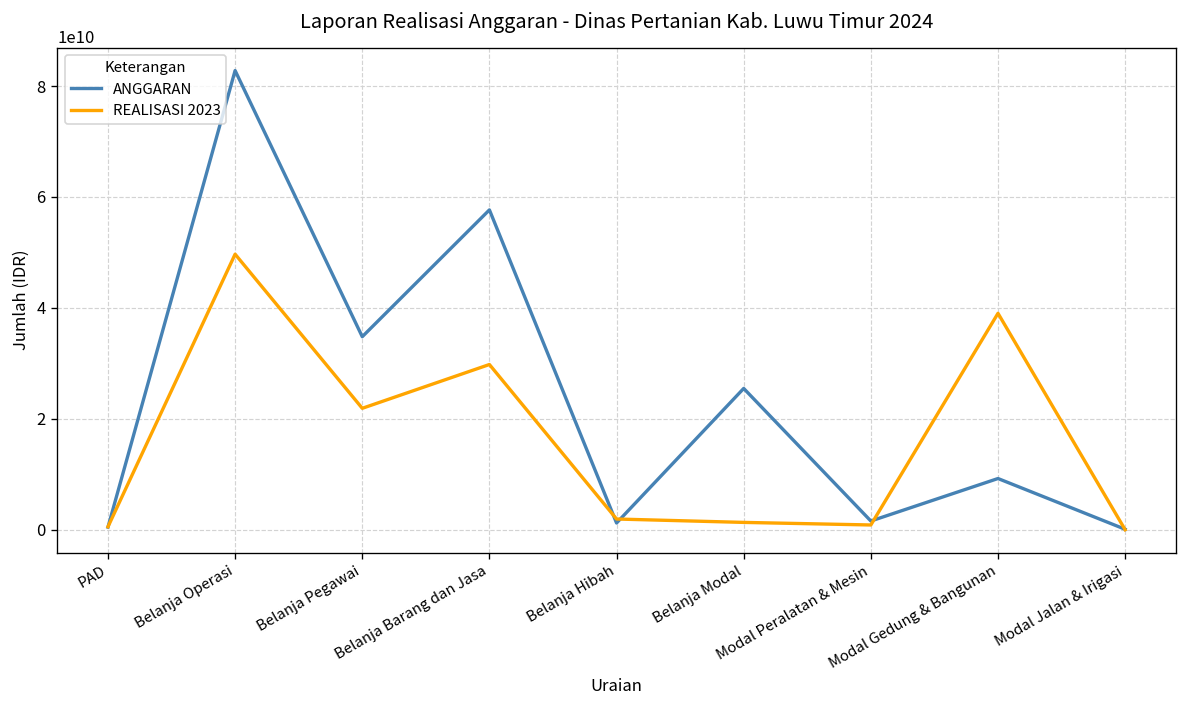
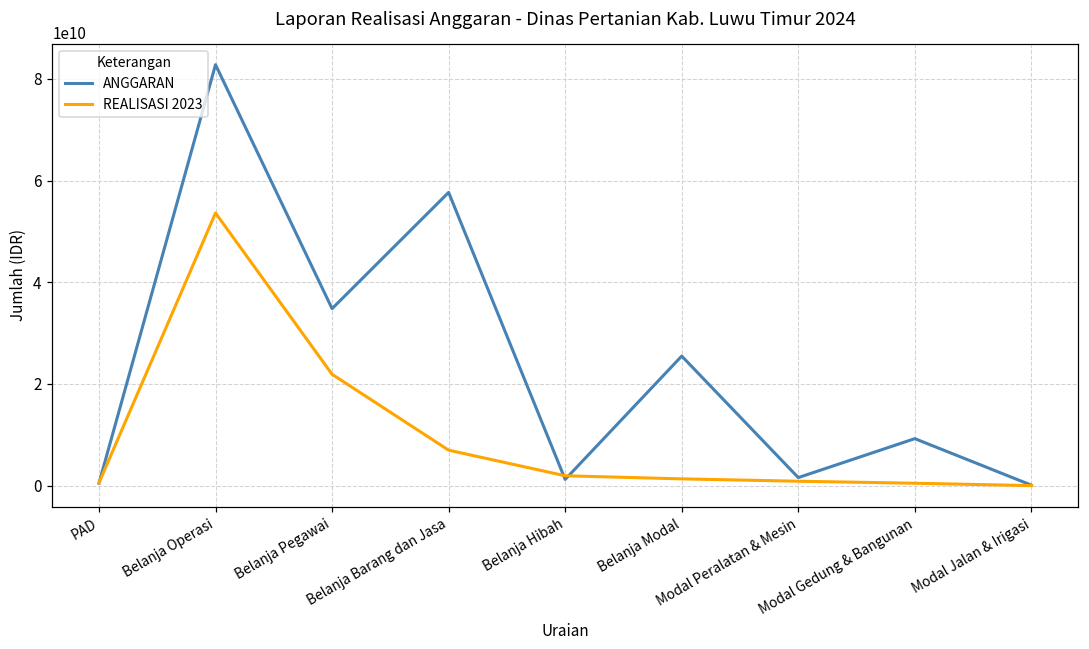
REALISASI 2023, Belanja Operasi: 50000000000 -> 54000000000
REALISASI 2023, Belanja Barang dan Jasa: 30000000000 -> 7000000000
REALISASI 2023, Modal Gedung & Bangunan: 39000000000 -> 0
